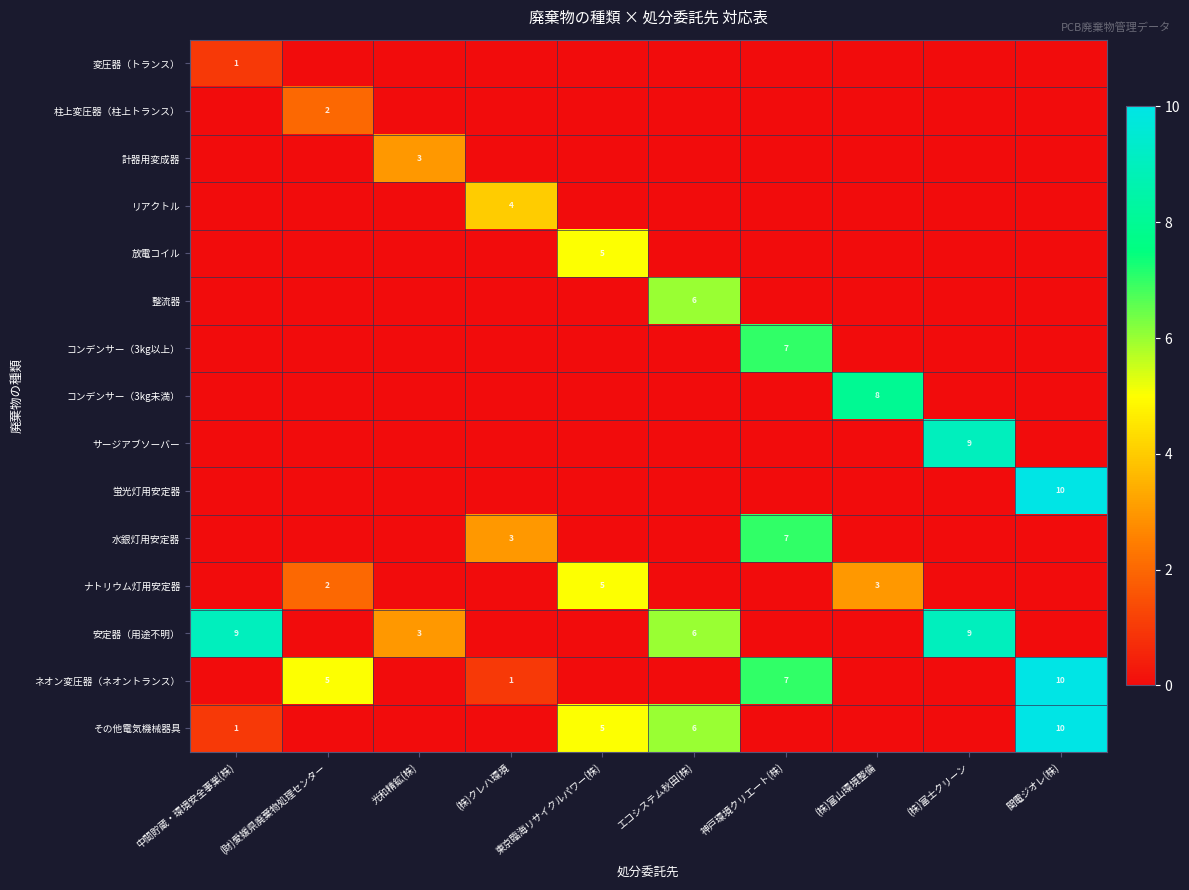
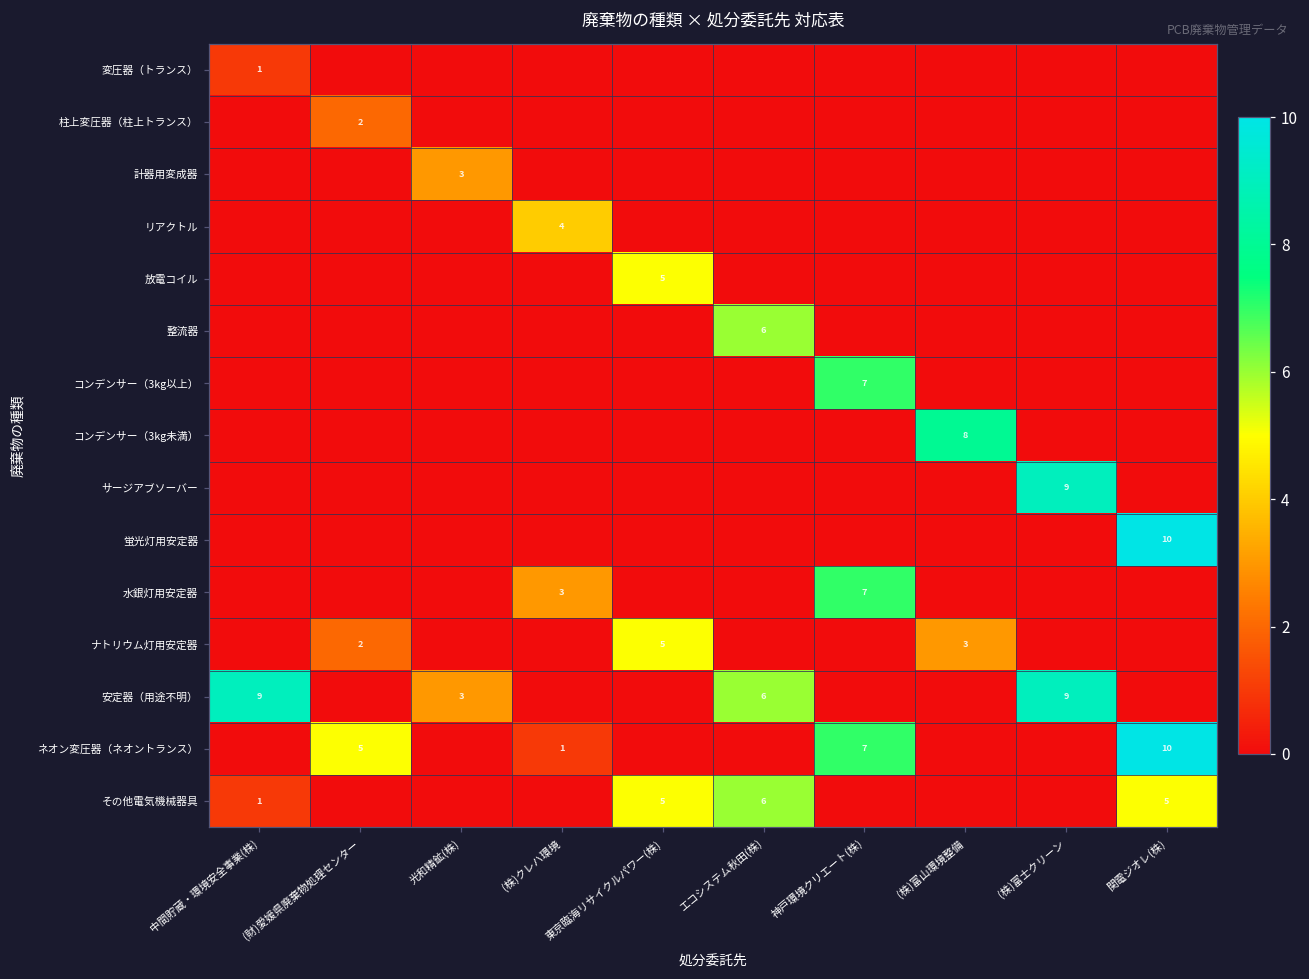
その他電気機械器具, 関電ジオレ(株): 10 -> 5
